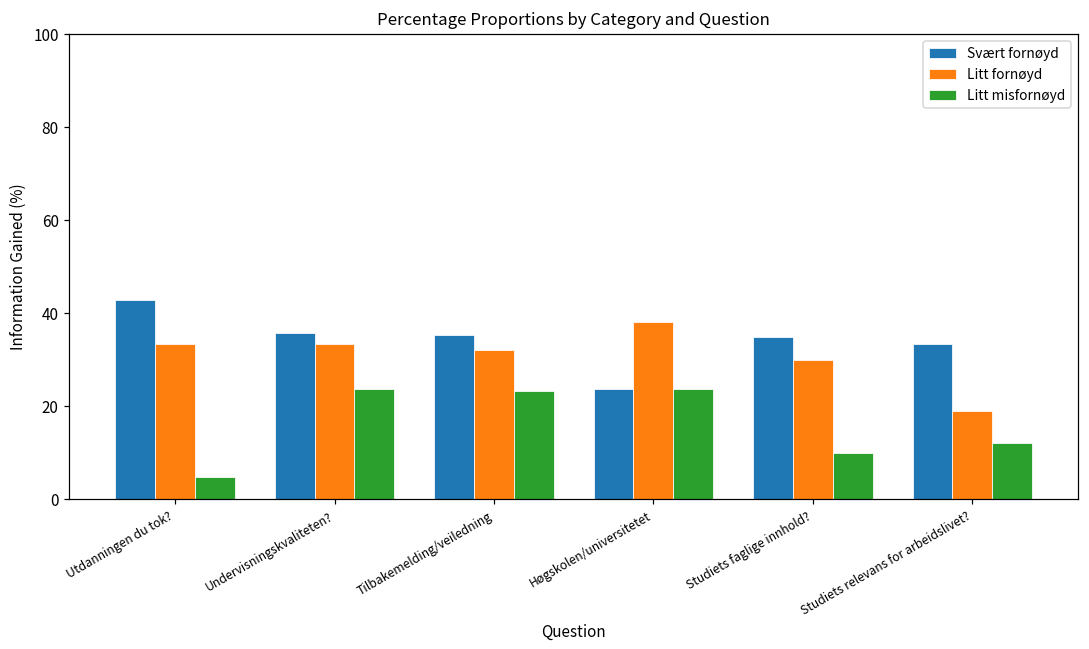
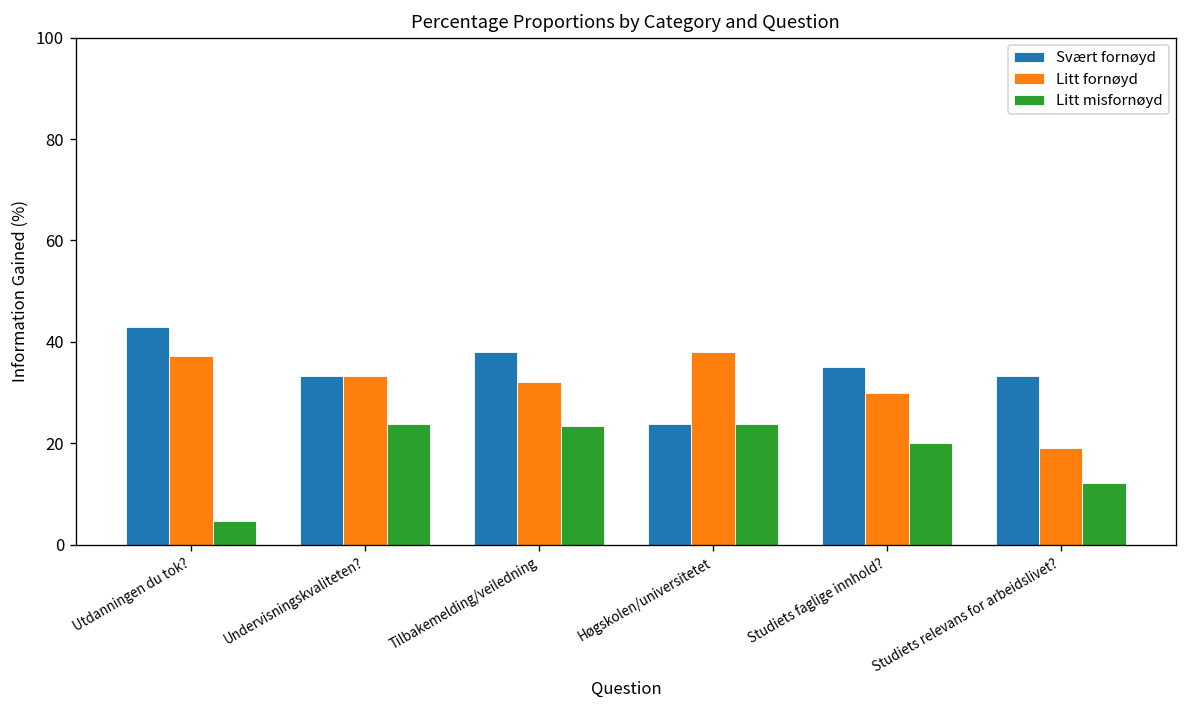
Litt fornøyd, Utdanningen du tok?: 33 -> 37
Svært fornøyd, Undervisningskvaliteten?: 36 -> 33
Svært fornøyd, Tilbakemelding/veiledning: 35 -> 38
Litt misfornøyd, Studiets faglige innhold?: 10 -> 20
